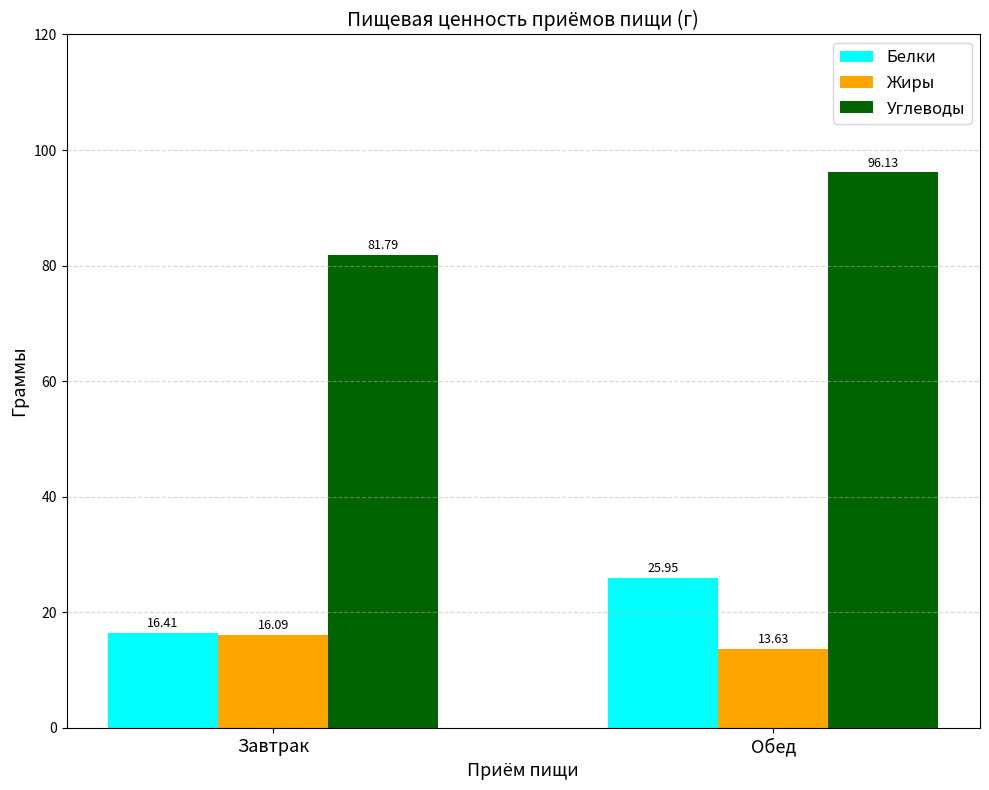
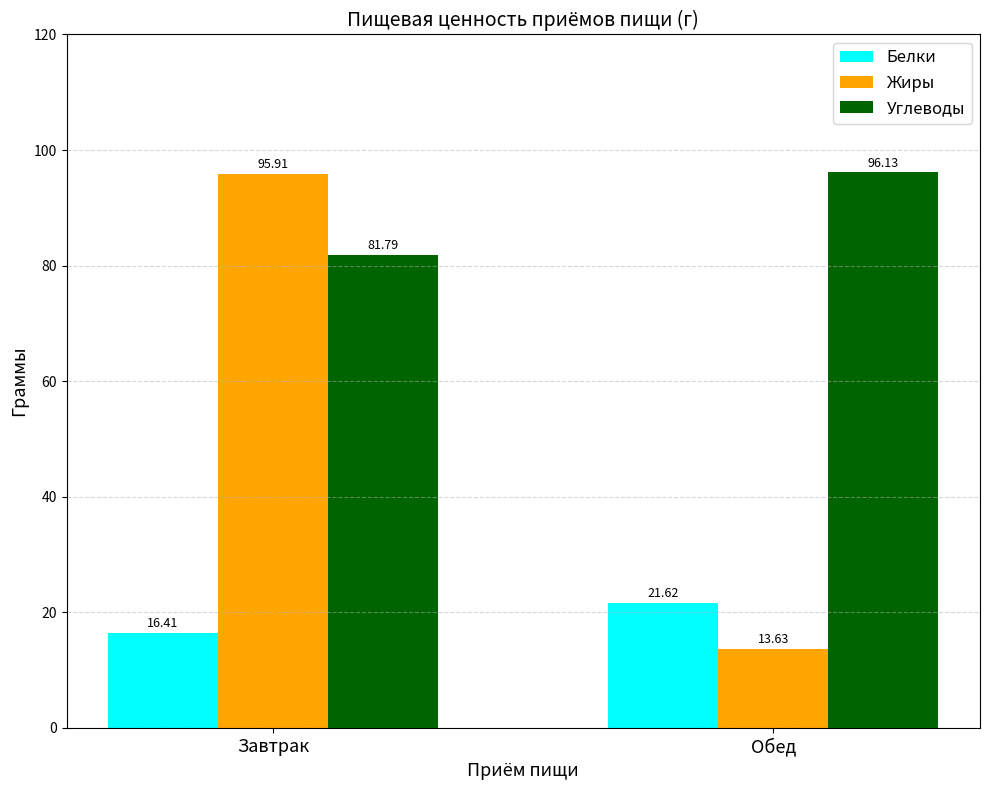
Жиры, Завтрак: 16.09 -> 95.91
Белки, Обед: 25.95 -> 21.62
